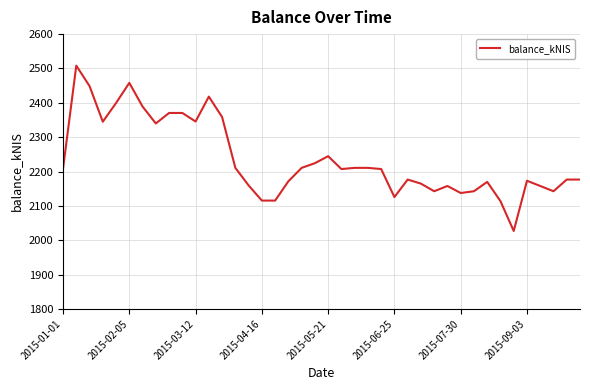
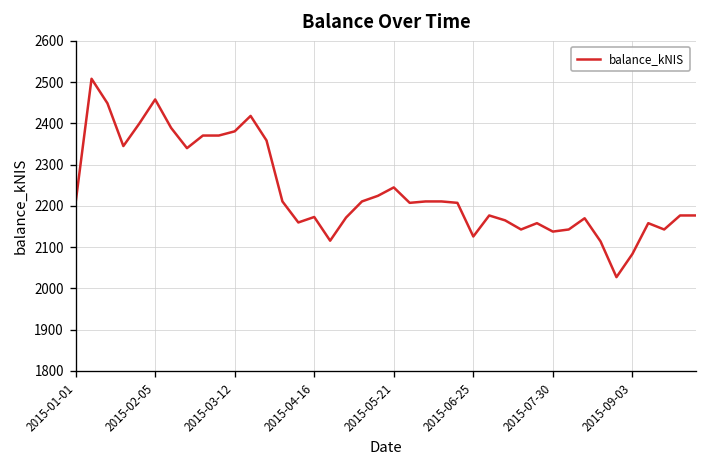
2015-03-12: 2350 -> 2380
2015-04-16: 2120 -> 2170
2015-09-03: 2170 -> 2080
